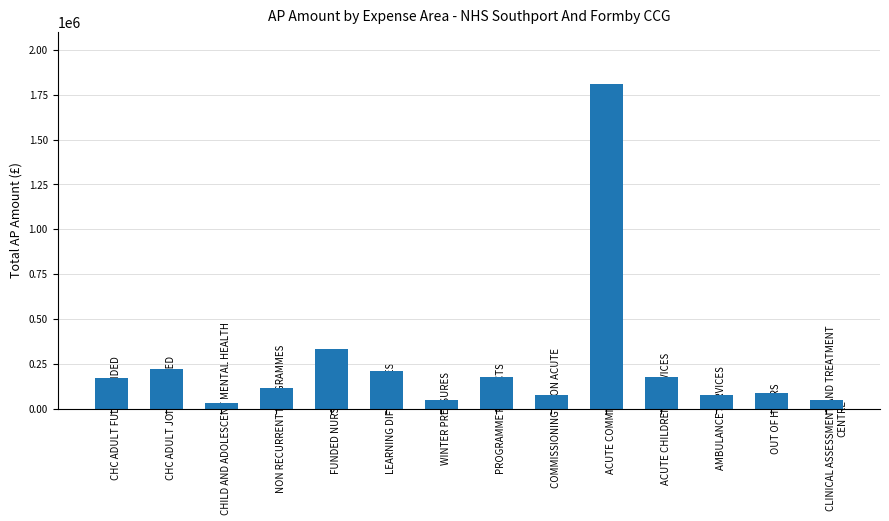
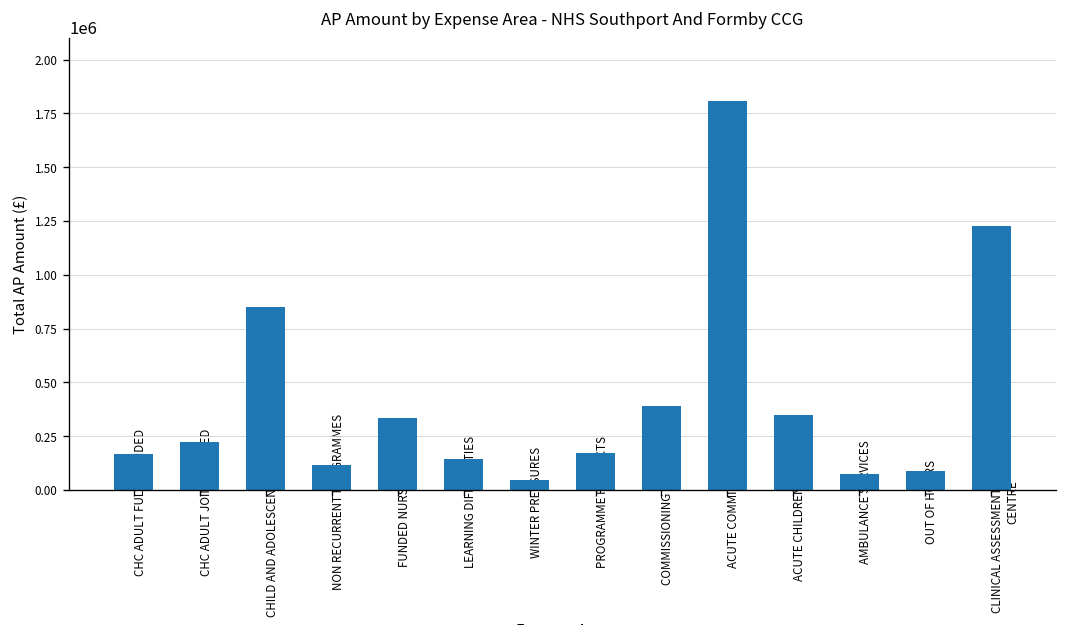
CHILD AND ADOLESCENT MENTAL HEALTH: 30000 -> 850000
LEARNING DIFFICULTIES: 210000 -> 150000
COMMISSIONING - NON ACUTE: 80000 -> 390000
ACUTE CHILDRENS SERVICES: 180000 -> 350000
CLINICAL ASSESSMENT AND TREATMENT CENTRE: 50000 -> 1230000
